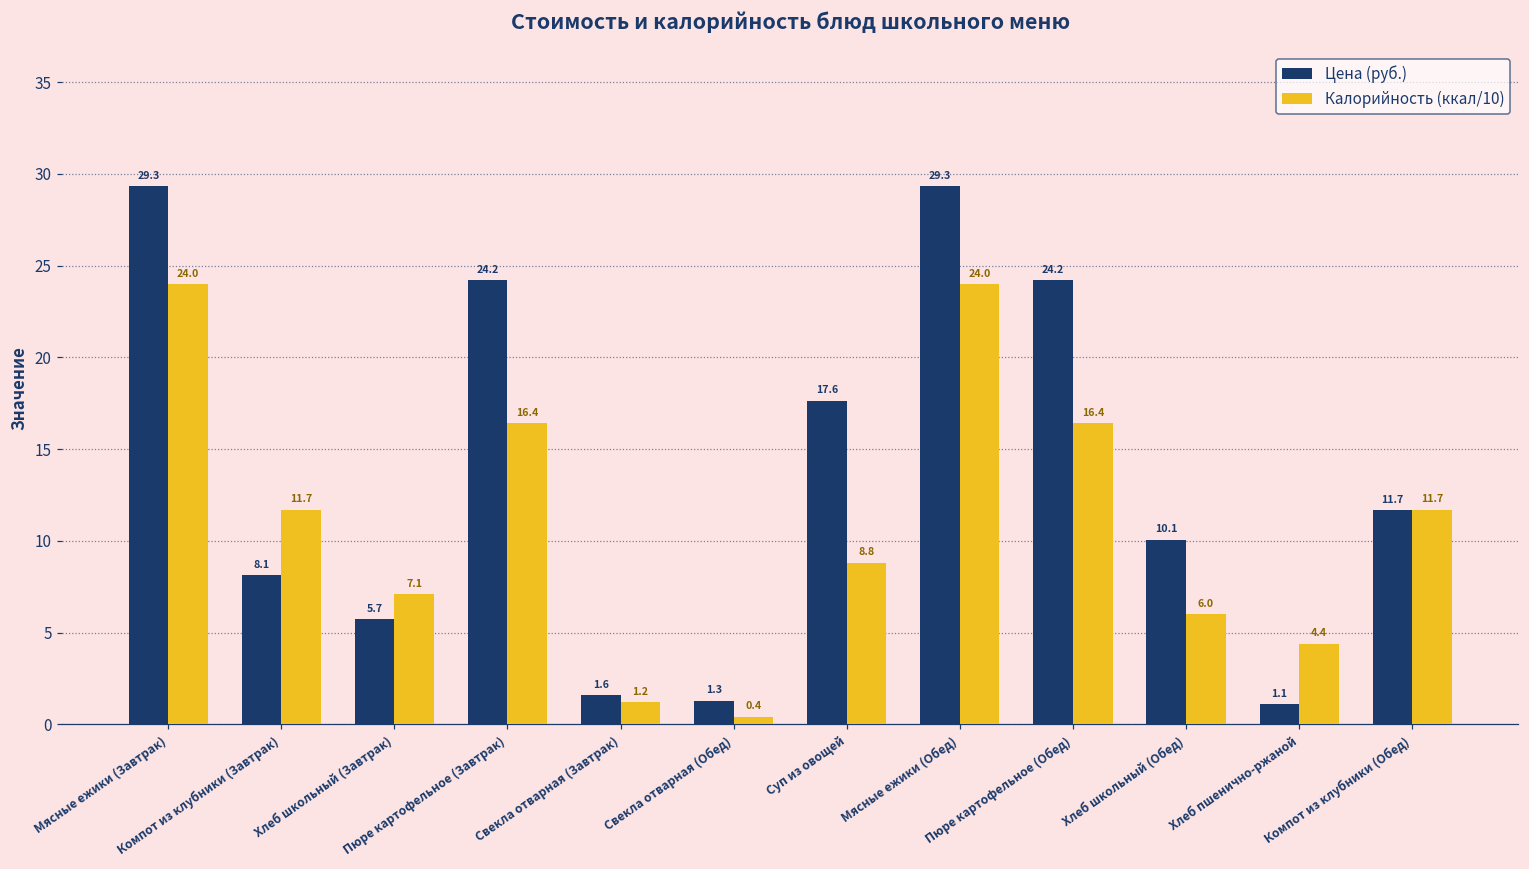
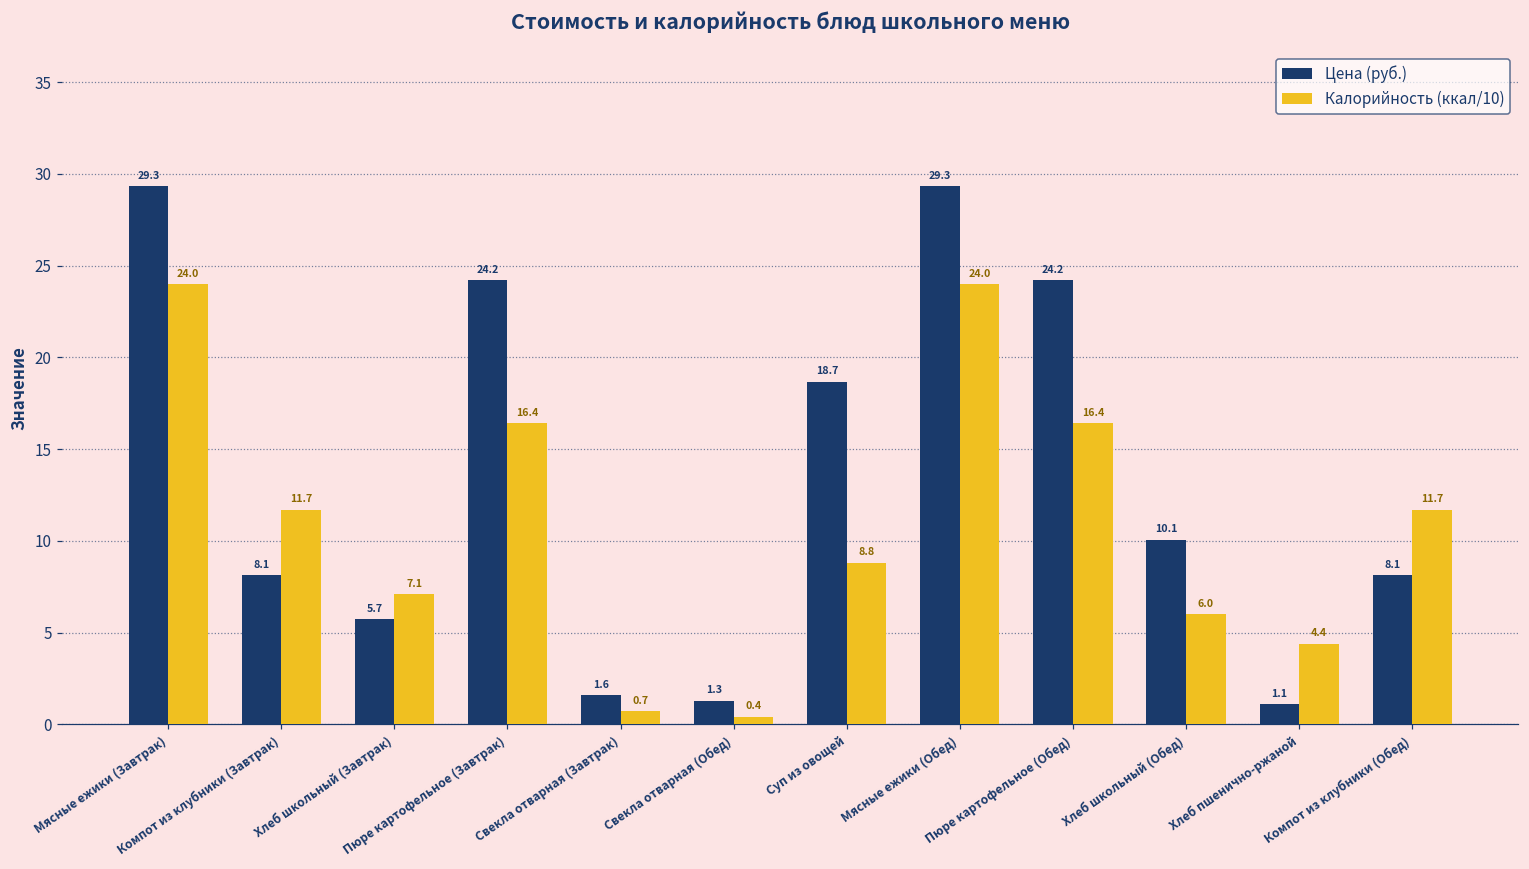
Калорийность (ккал/10), Свекла отварная (Завтрак): 1.2 -> 0.7
Цена (руб.), Суп из овощей: 17.6 -> 18.7
Цена (руб.), Компот из клубники (Обед): 11.7 -> 8.1
